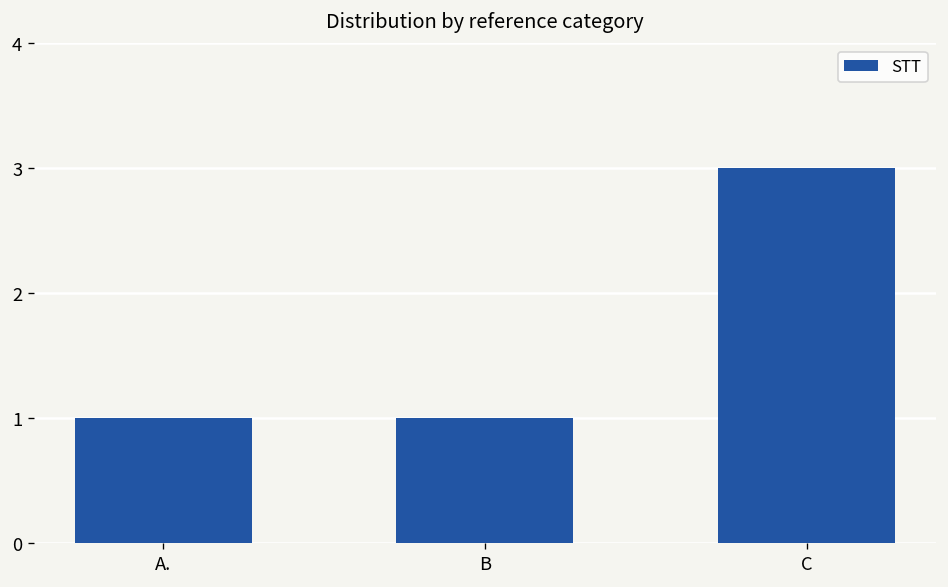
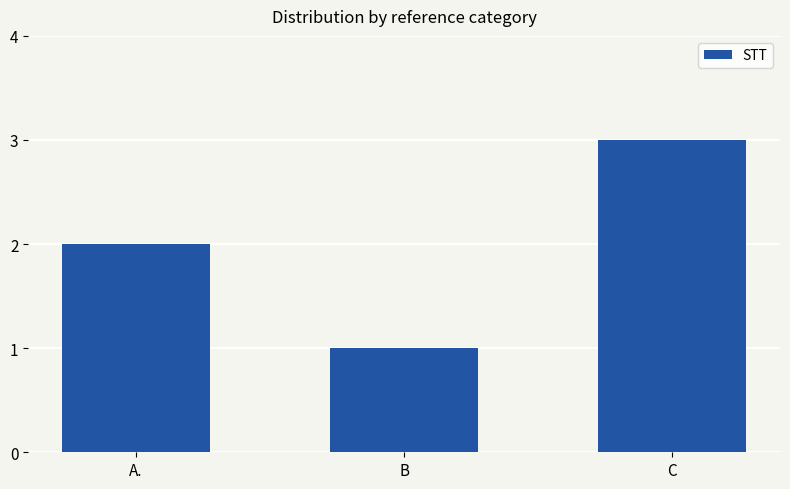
A.: 1 -> 2
